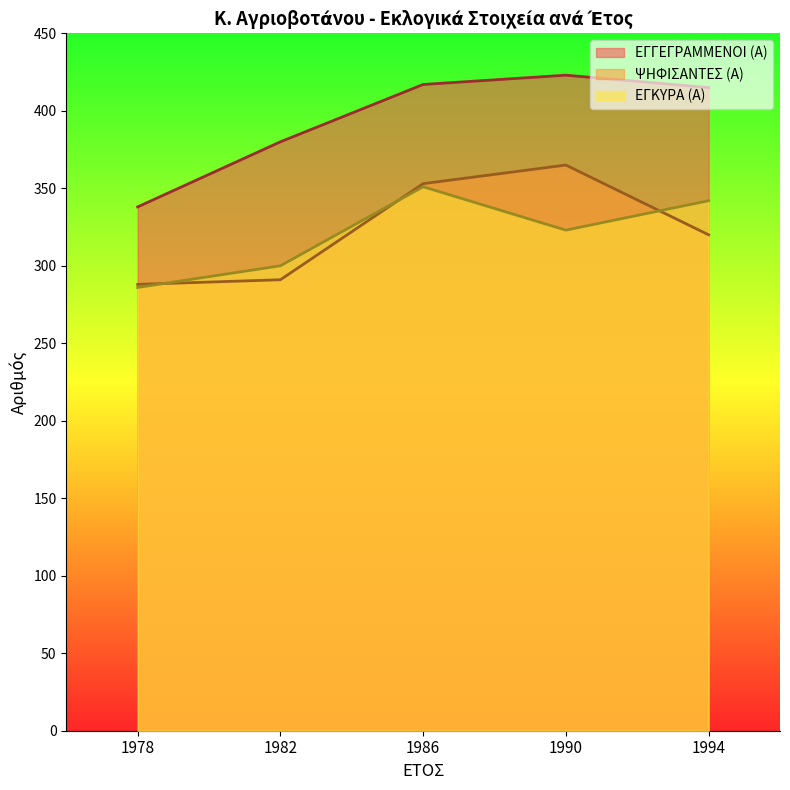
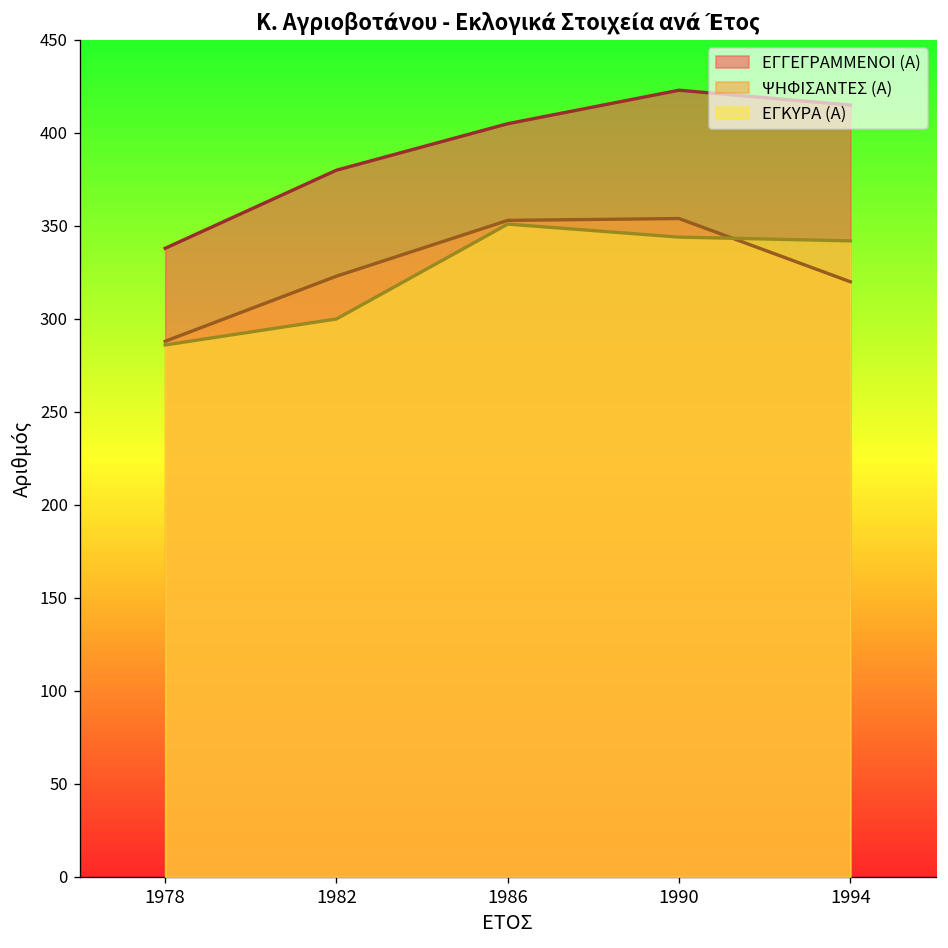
ΨΗΦΙΣΑΝΤΕΣ (Α), 1982: 291 -> 323
ΕΓΓΕΓΡΑΜΜΕΝΟΙ (Α), 1986: 417 -> 405
ΨΗΦΙΣΑΝΤΕΣ (Α), 1990: 365 -> 354
ΕΓΚΥΡΑ (Α), 1990: 323 -> 344
